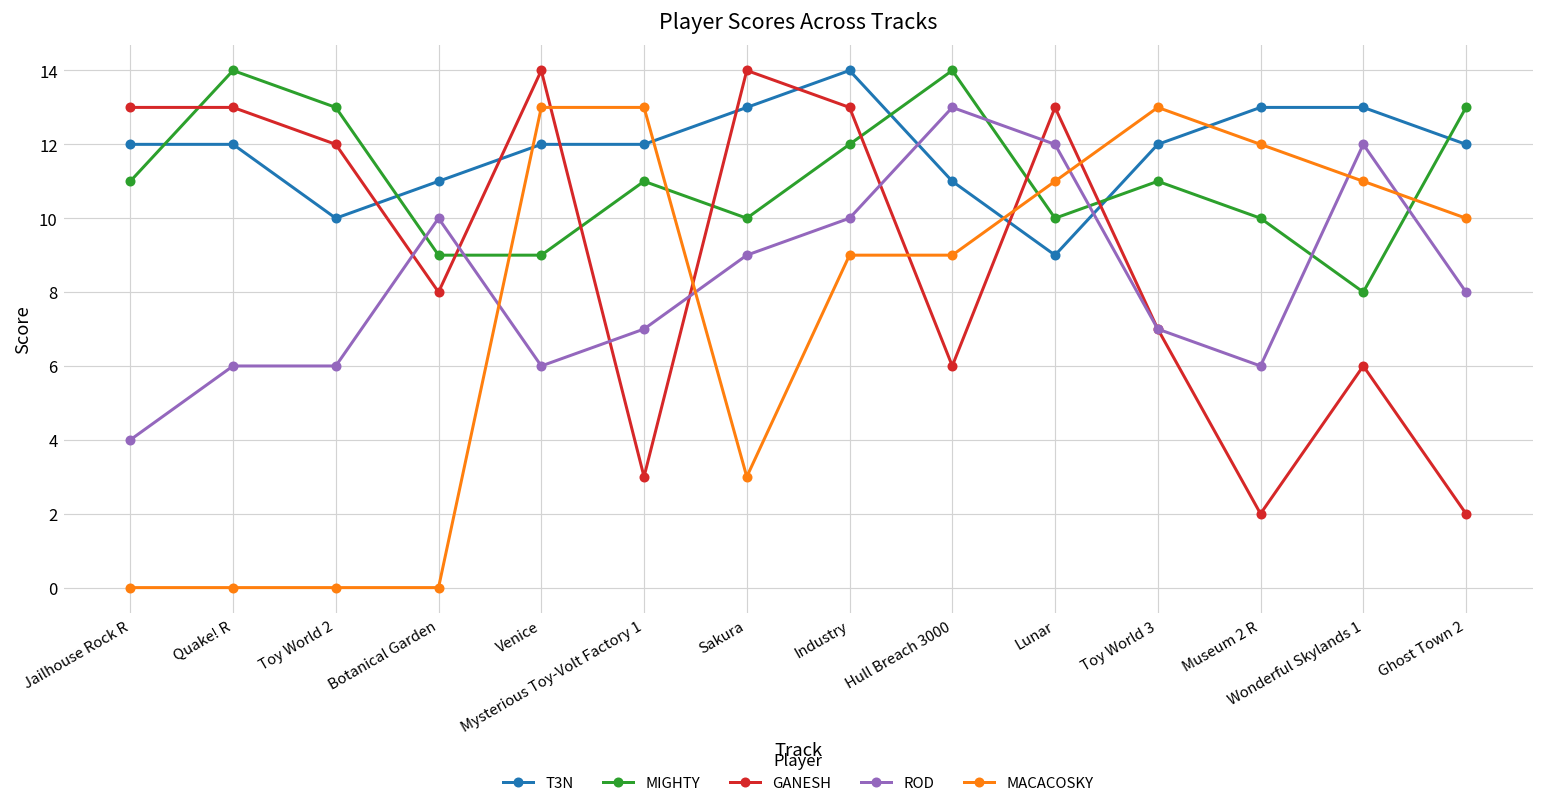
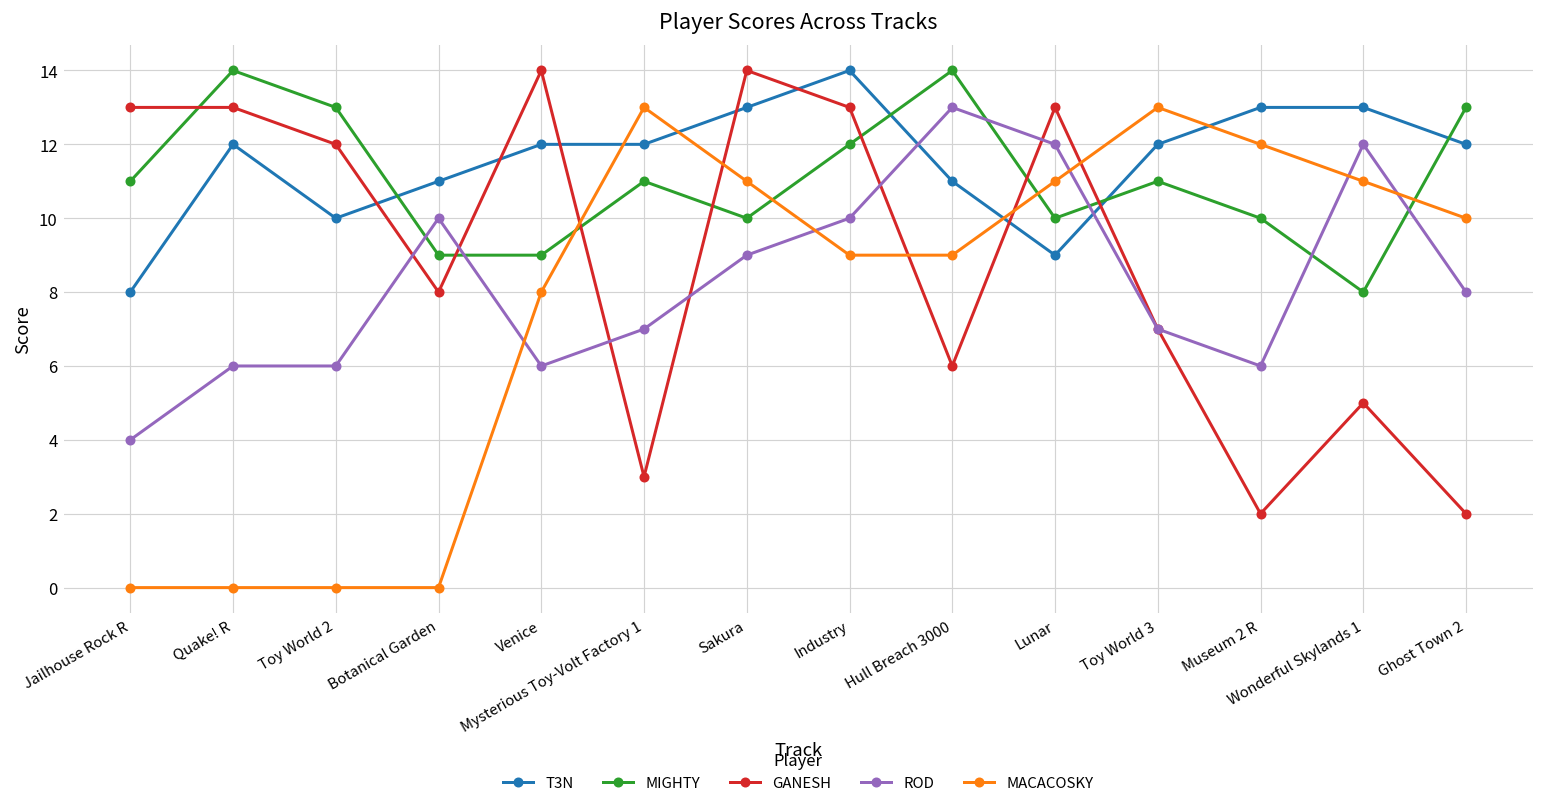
T3N, Jailhouse Rock R: 12 -> 8
MACACOSKY, Venice: 13 -> 8
MACACOSKY, Sakura: 3 -> 11
GANESH, Wonderful Skylands 1: 6 -> 5
